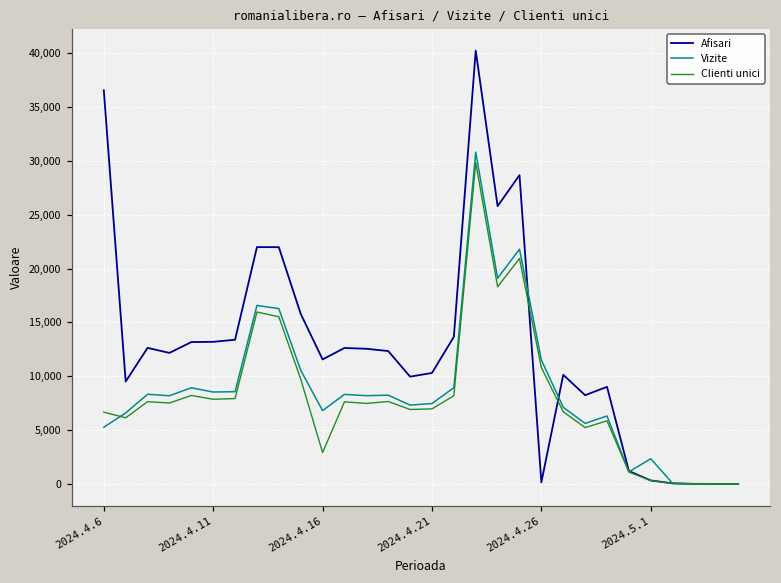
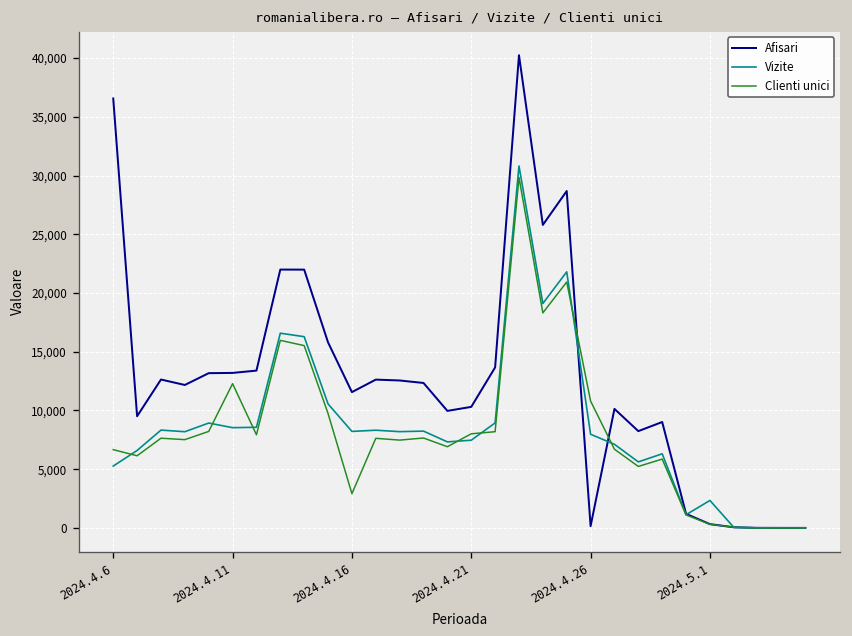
Clienti unici, 2024.4.11: 8,000 -> 12,000
Vizite, 2024.4.16: 7,000 -> 8,000
Clienti unici, 2024.4.21: 7,000 -> 8,000
Vizite, 2024.4.26: 12,000 -> 8,000
